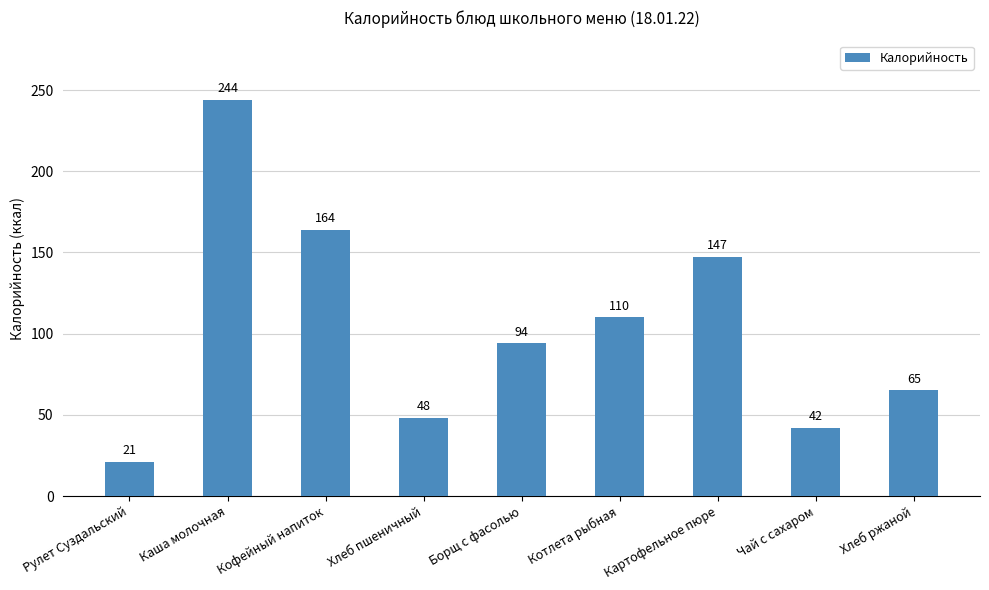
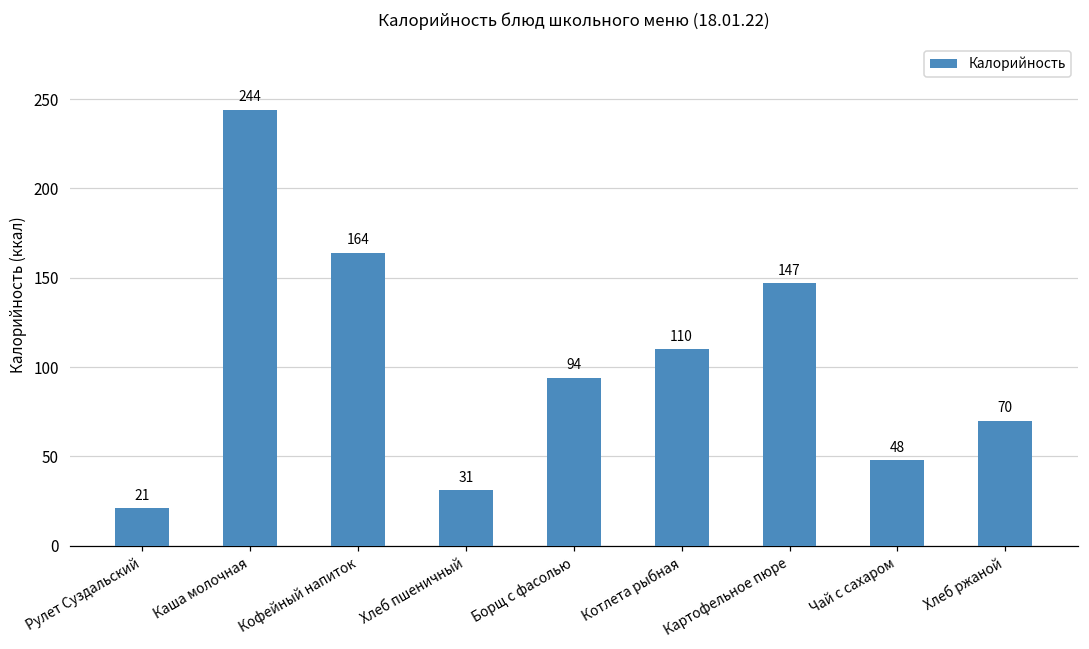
Хлеб пшеничный: 48 -> 31
Чай с сахаром: 42 -> 48
Хлеб ржаной: 65 -> 70
